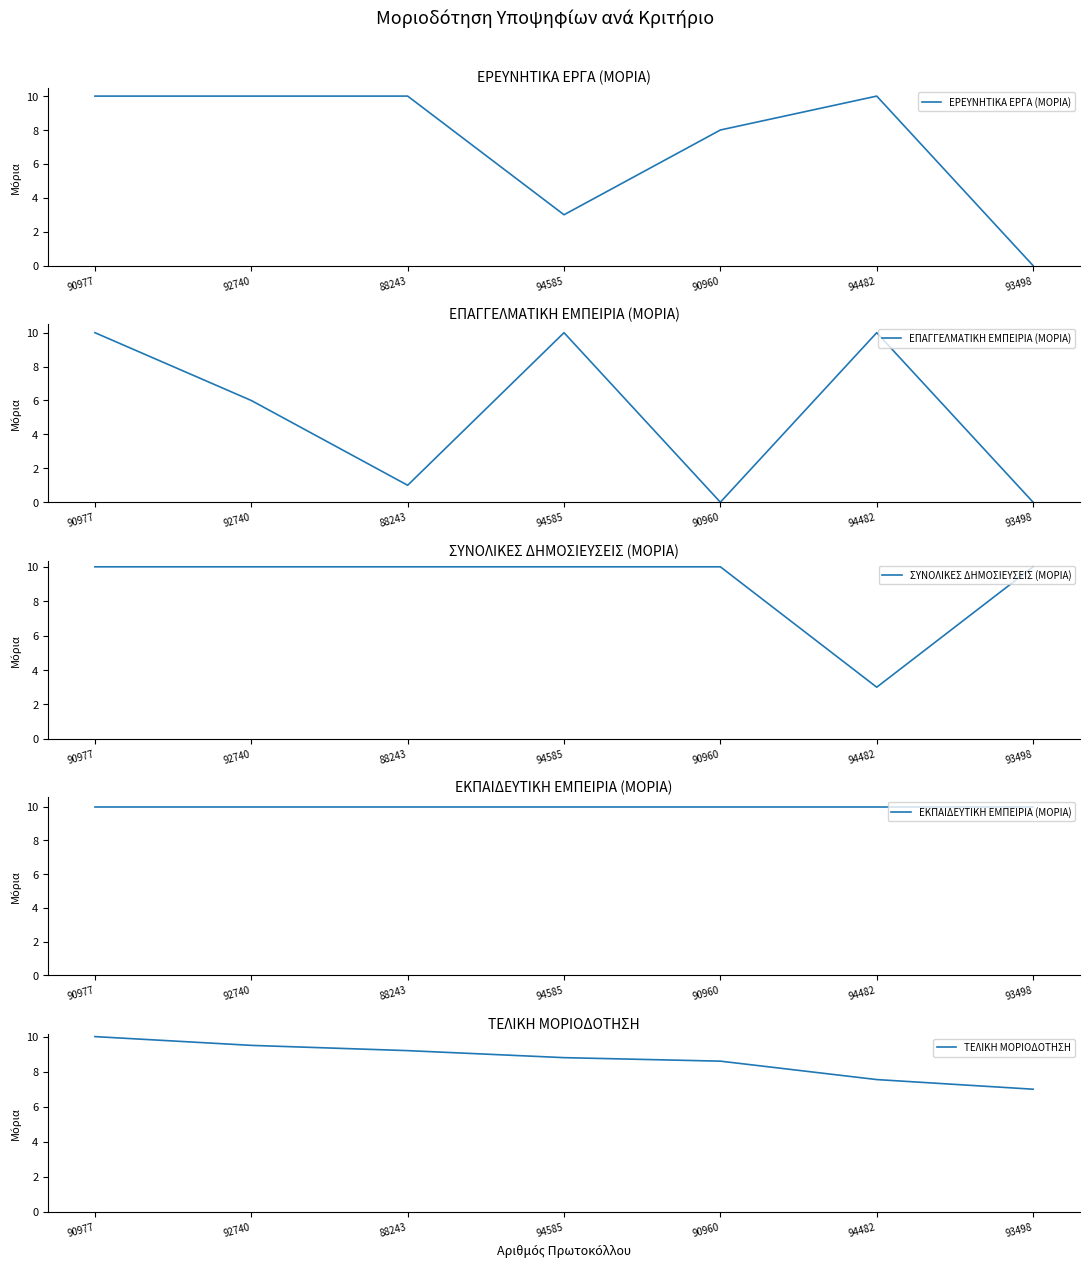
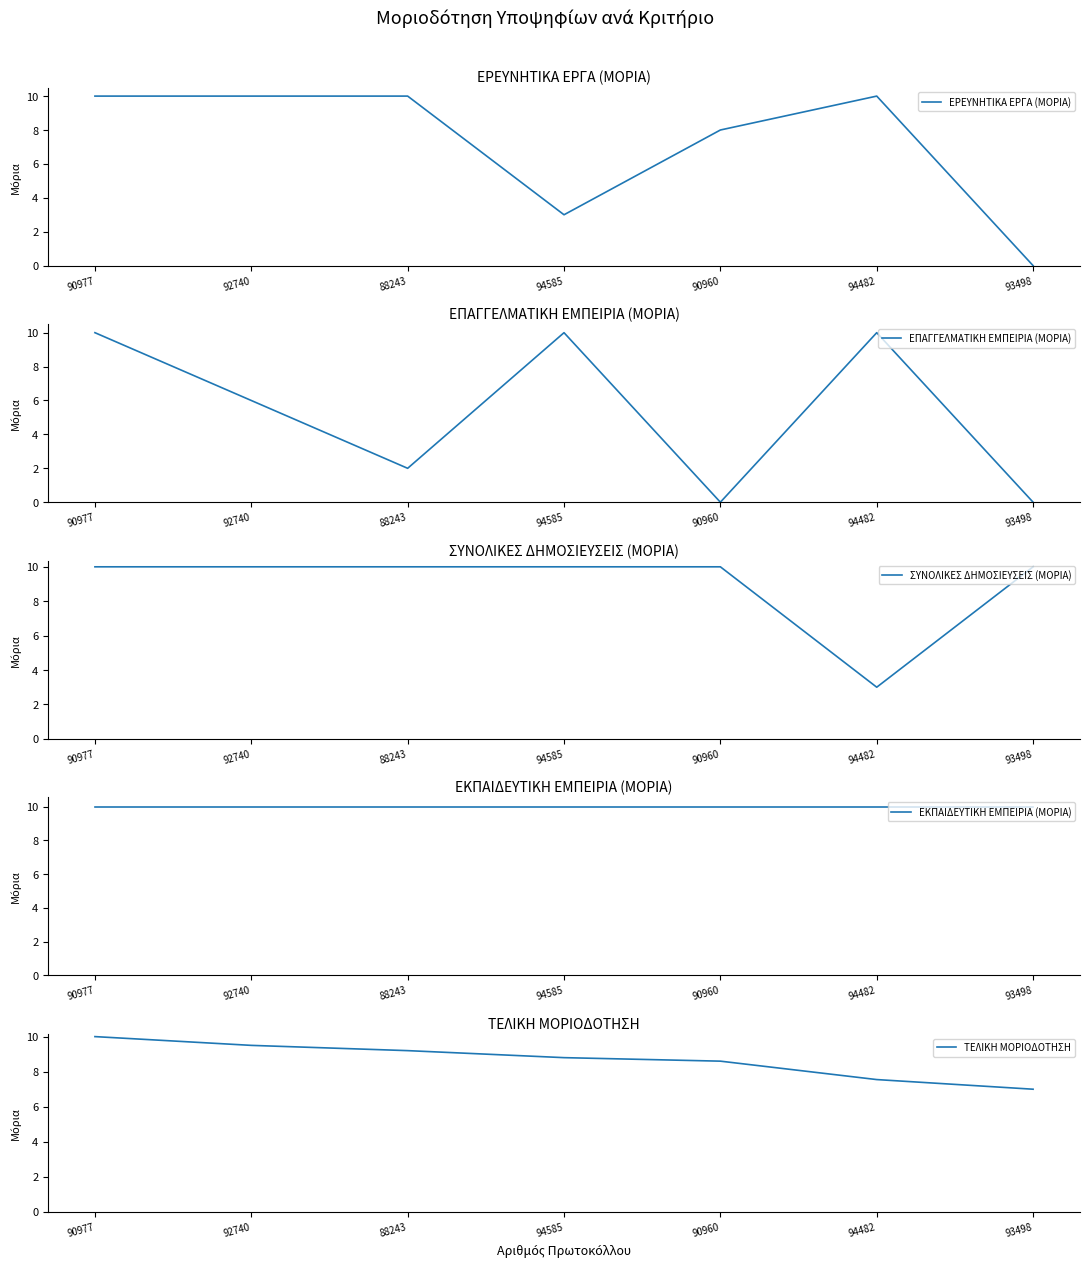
ΕΠΑΓΓΕΛΜΑΤΙΚΗ ΕΜΠΕΙΡΙΑ (ΜΟΡΙΑ), 88243: 1 -> 2
